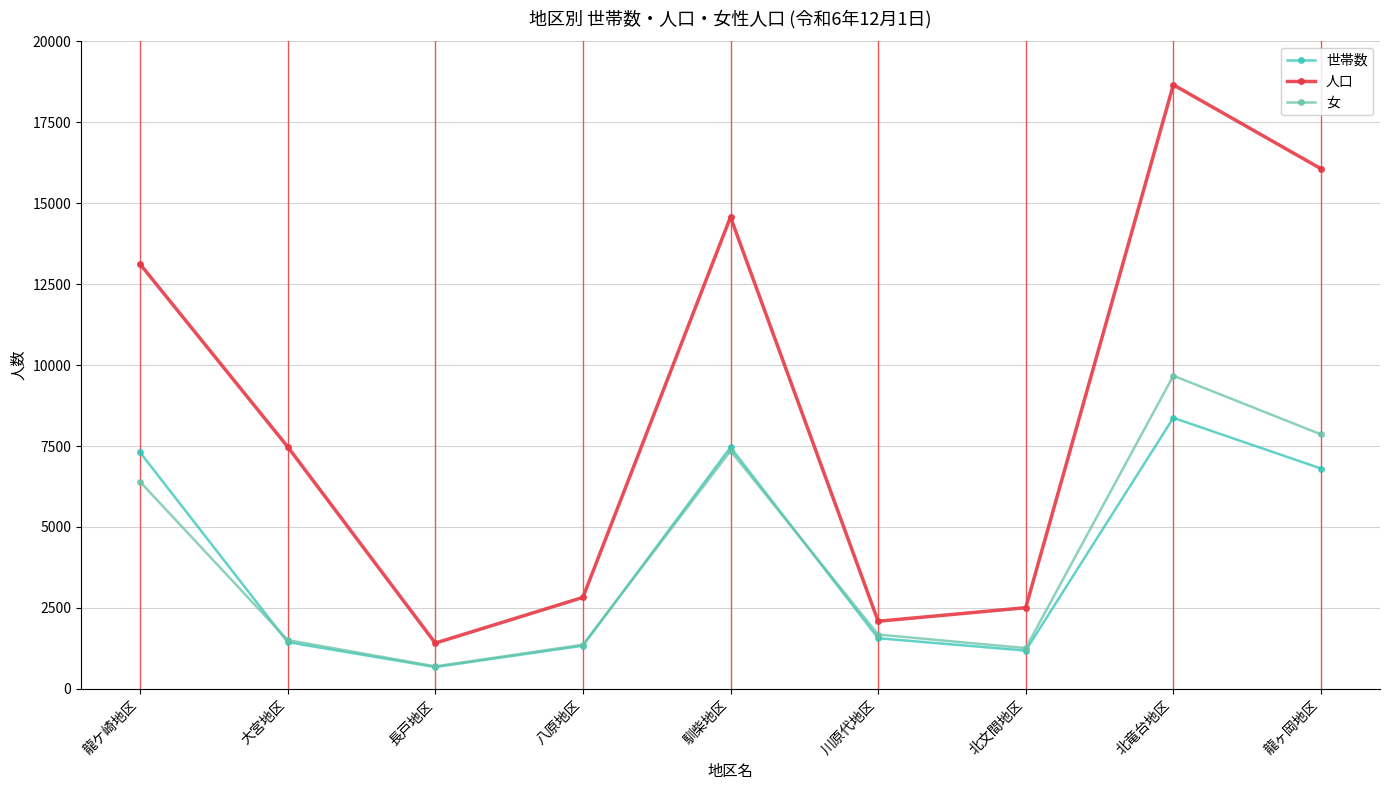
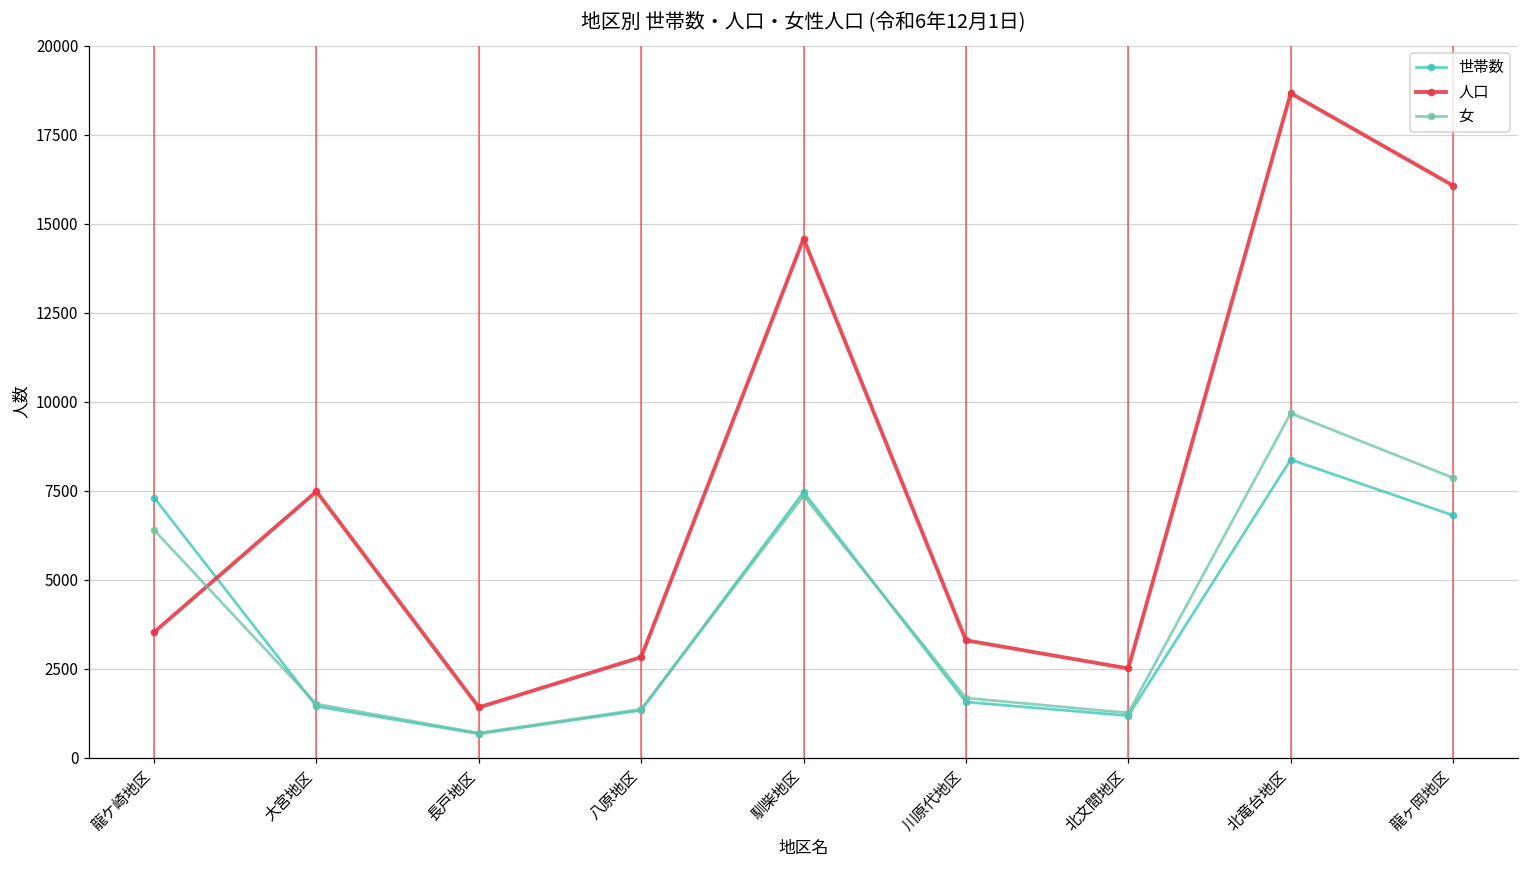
人口, 龍ケ崎地区: 13100 -> 3500
人口, 川原代地区: 2100 -> 3300
